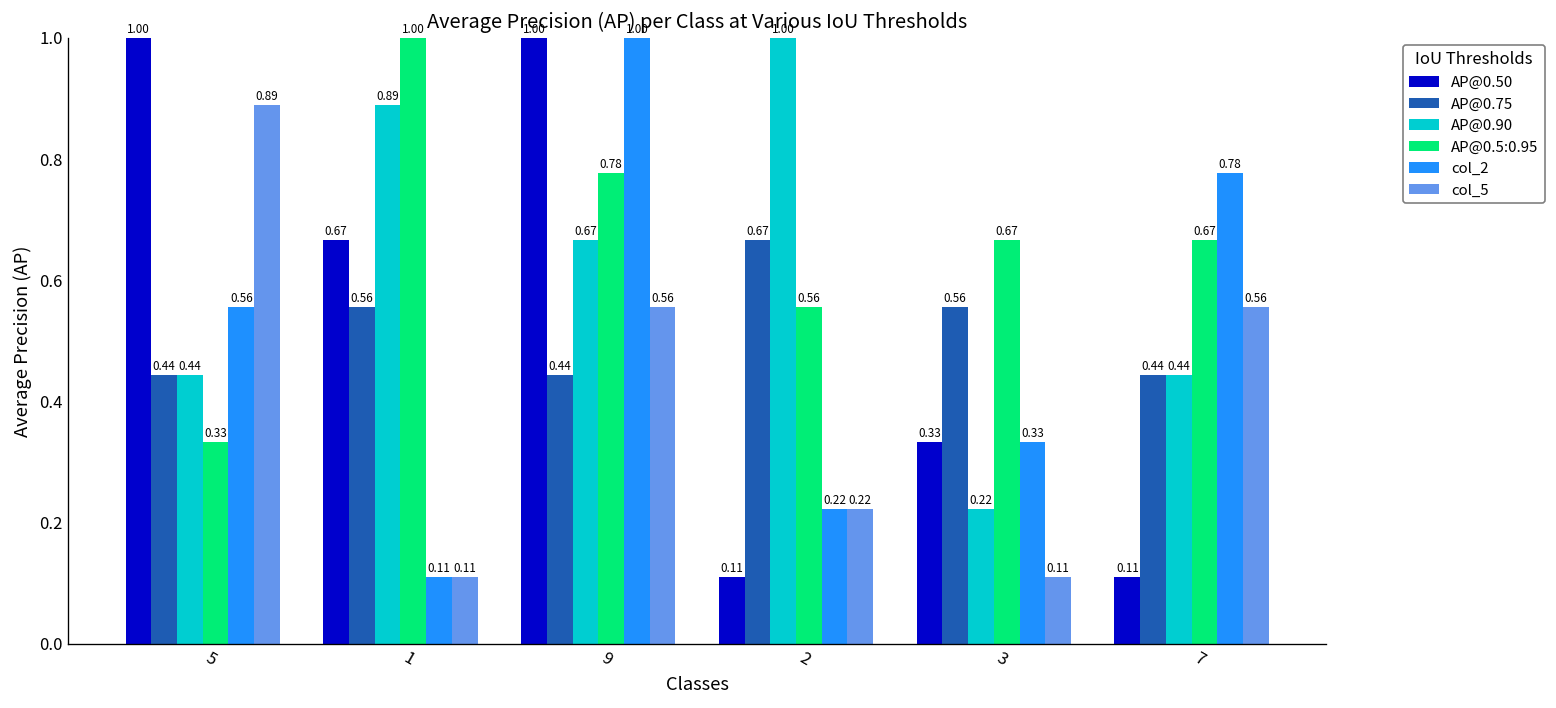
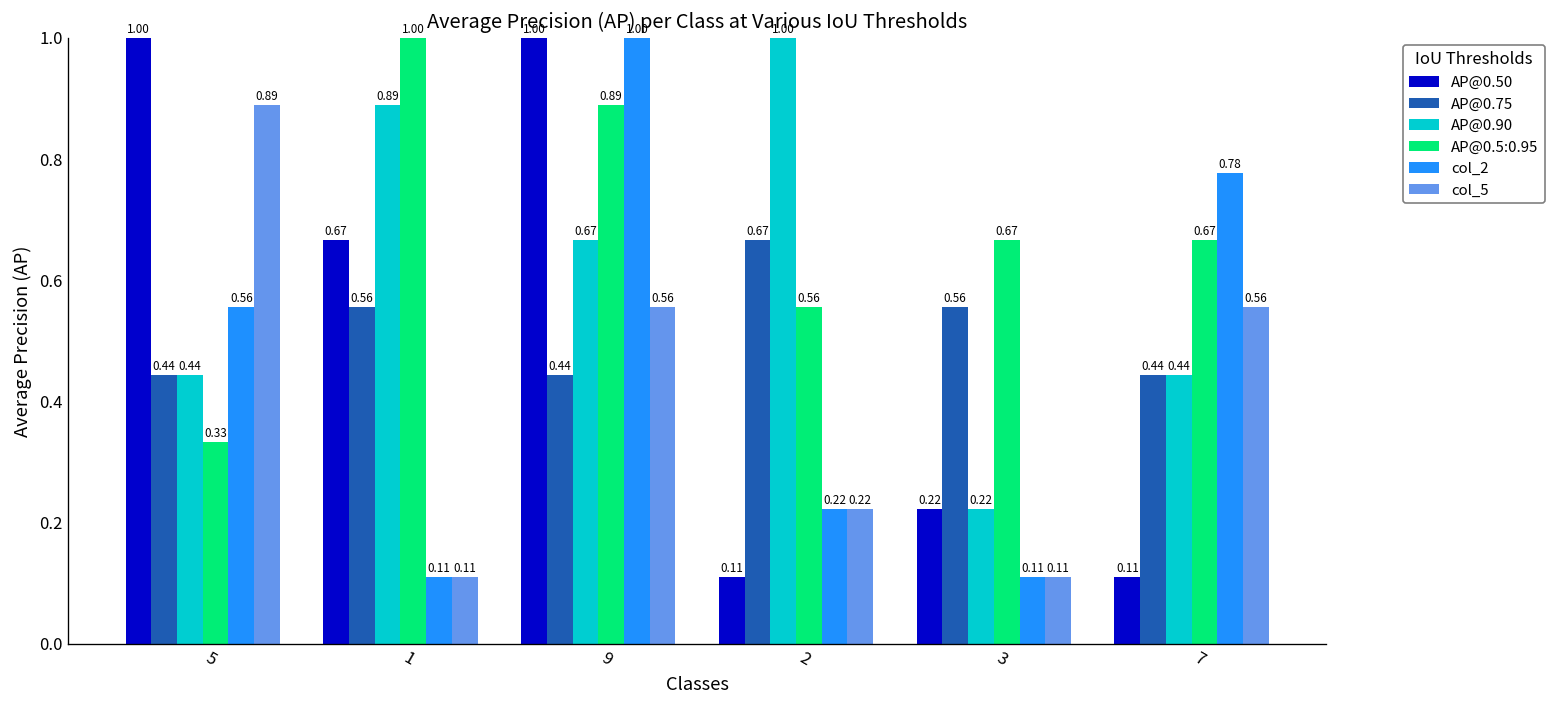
AP@0.5:0.95, 9: 0.78 -> 0.89
AP@0.50, 3: 0.33 -> 0.22
col_2, 3: 0.33 -> 0.11
